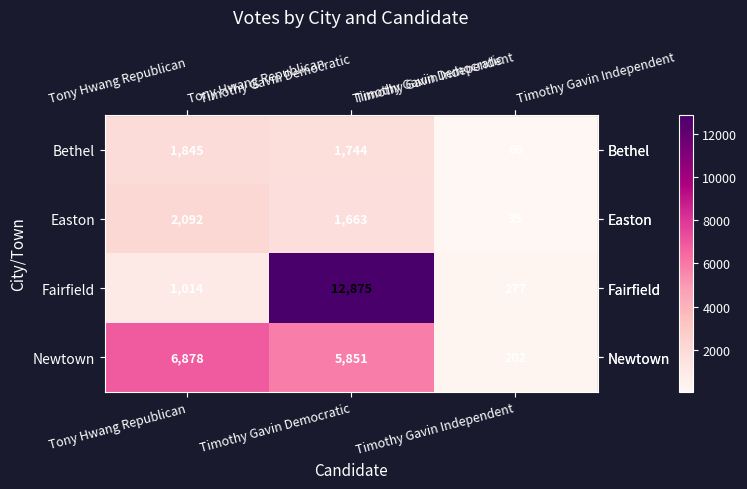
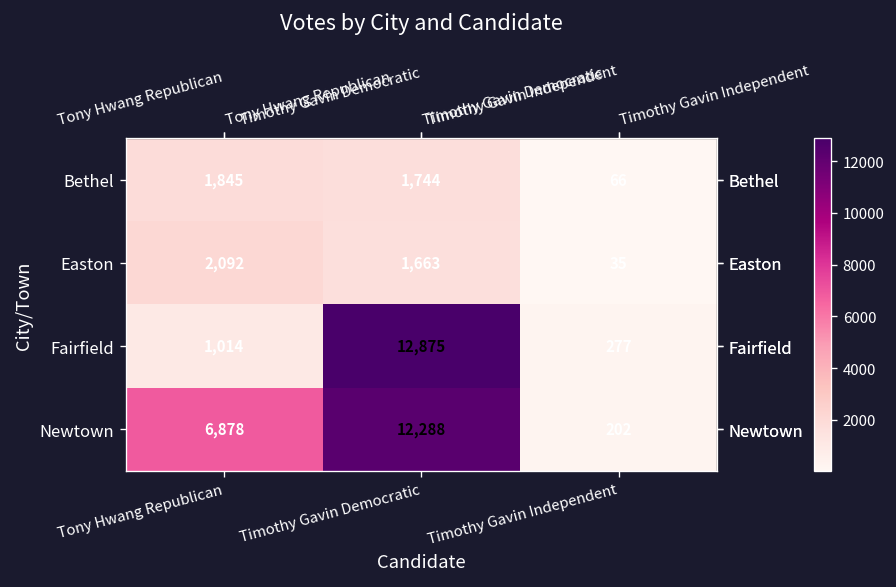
Newtown, Timothy Gavin Democratic: 5,851 -> 12,288
